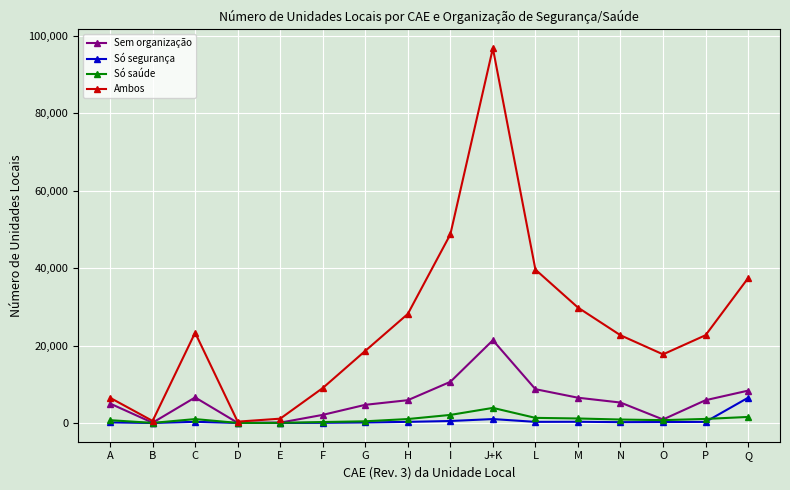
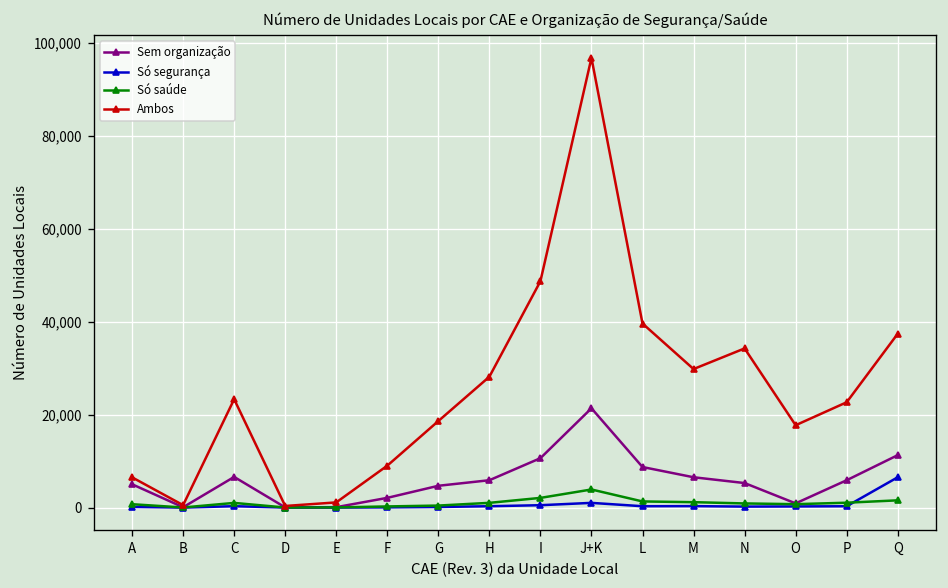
Ambos, N: 23,000 -> 34,000
Sem organização, Q: 8,000 -> 11,000
